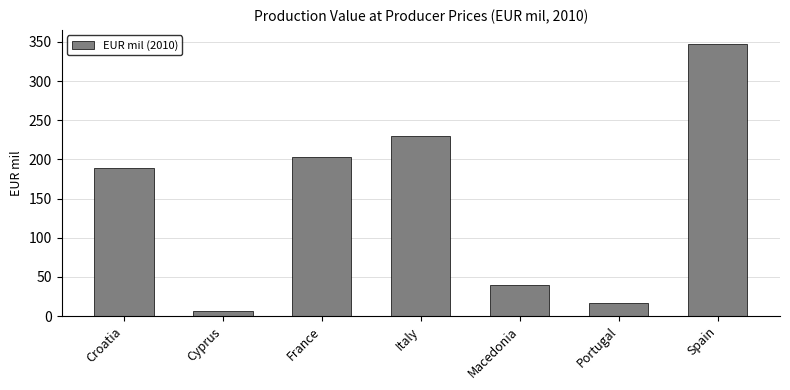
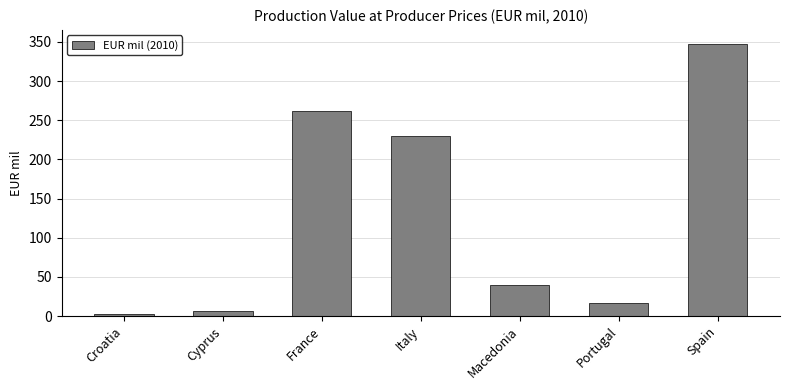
Croatia: 190 -> 0
France: 200 -> 260
